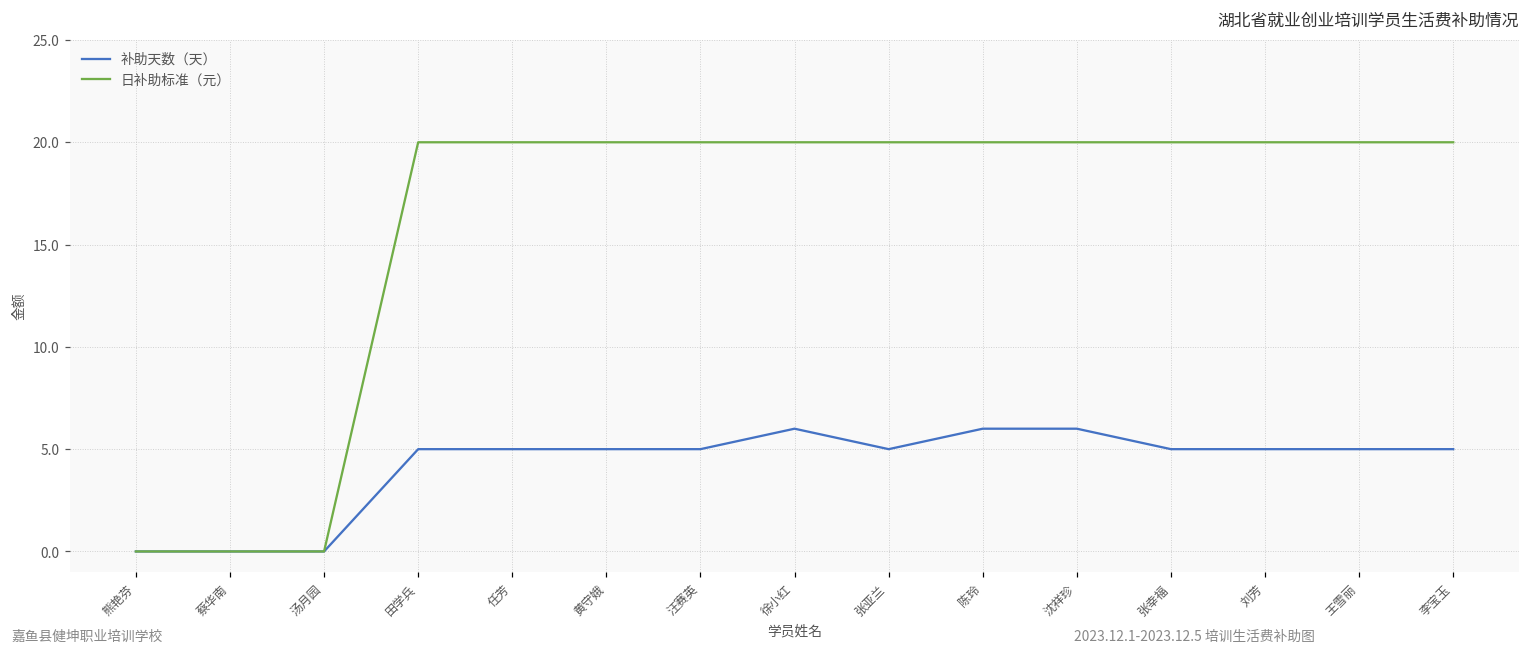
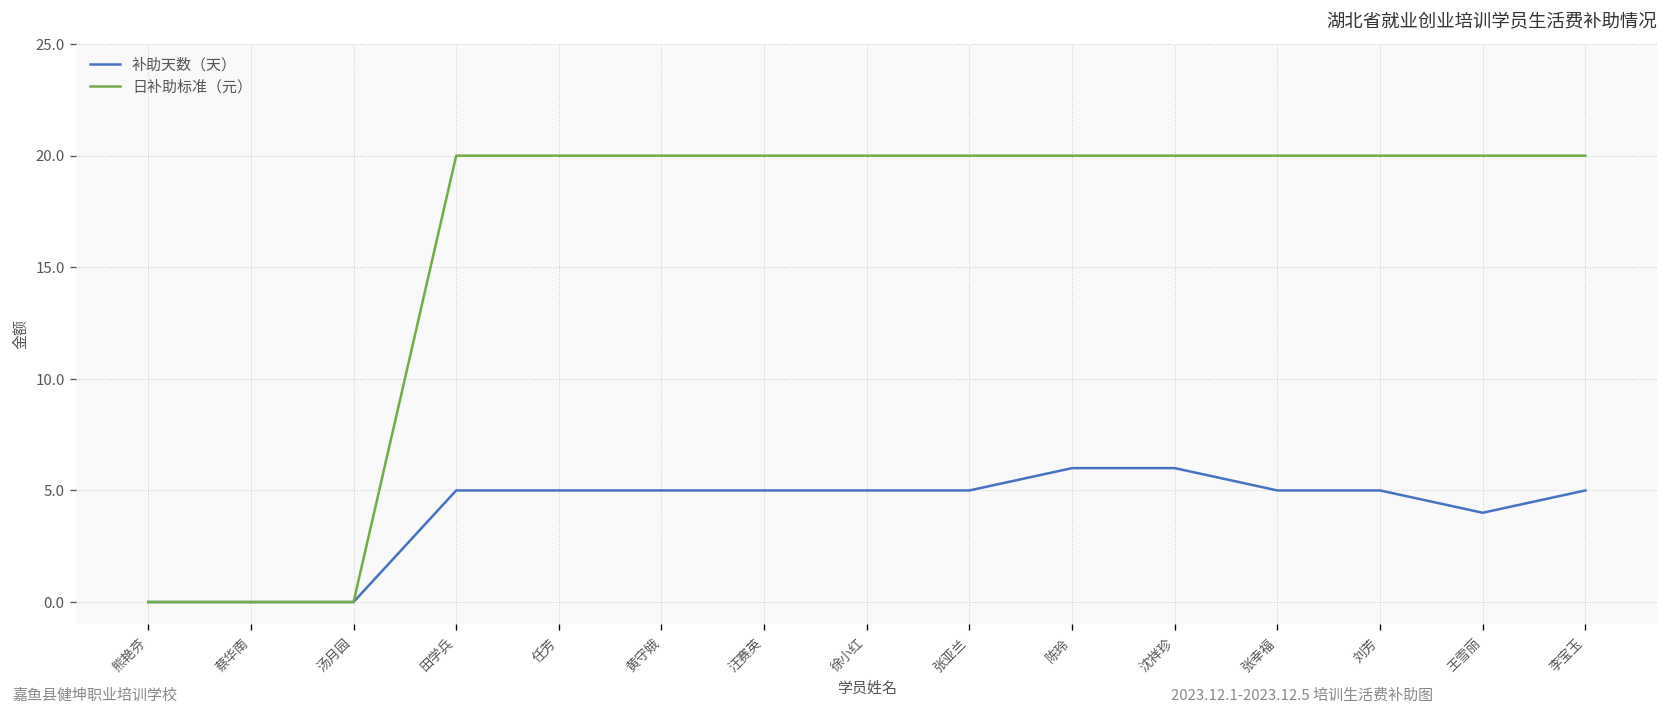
补助天数（天）, 徐小红: 6 -> 5
补助天数（天）, 王雪丽: 5 -> 4
